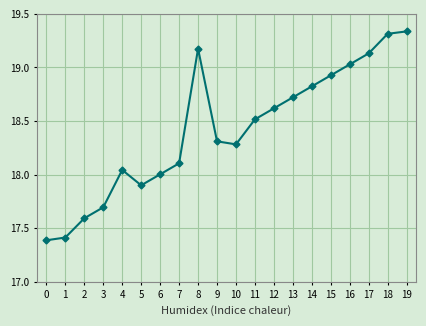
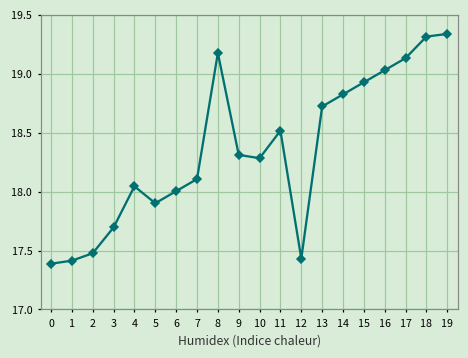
2: 17.59 -> 17.48
12: 18.62 -> 17.43
